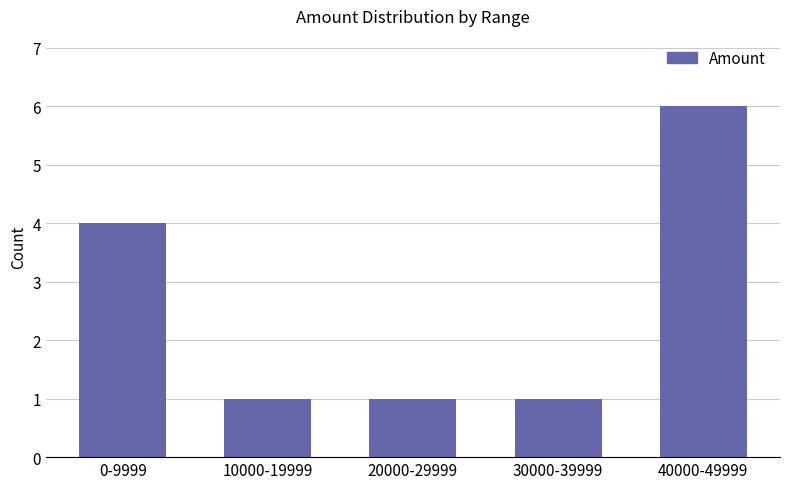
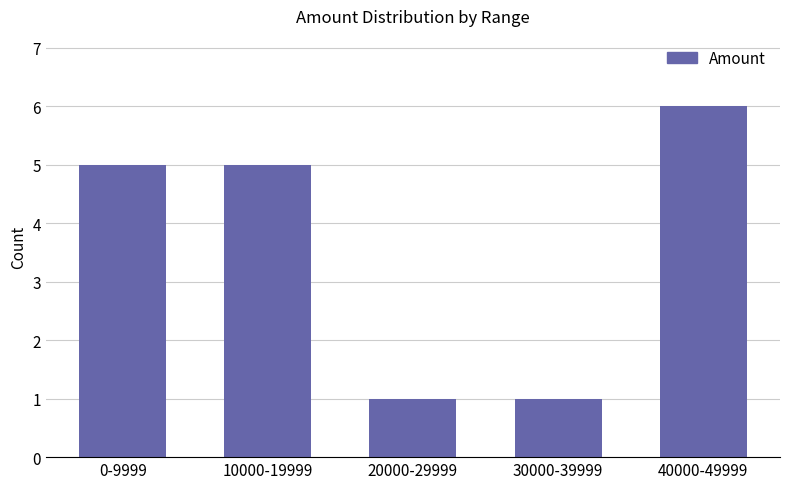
0-9999: 4 -> 5
10000-19999: 1 -> 5
